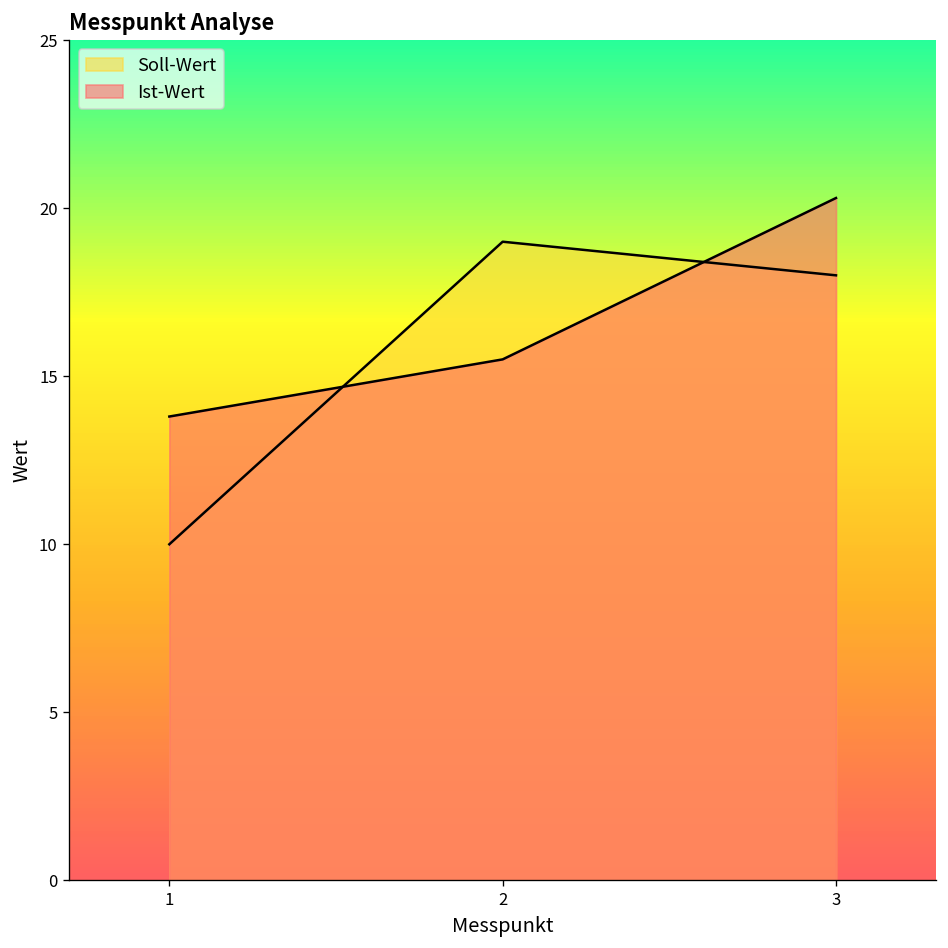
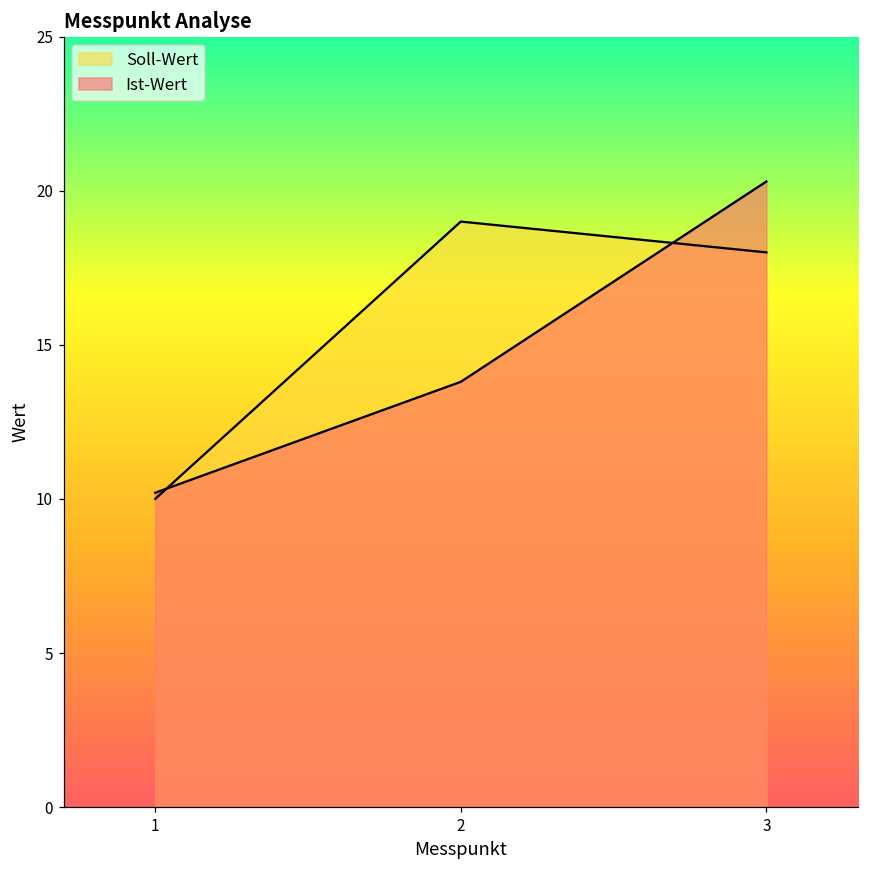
Ist-Wert, 1: 13.8 -> 10.2
Ist-Wert, 2: 15.5 -> 13.8
